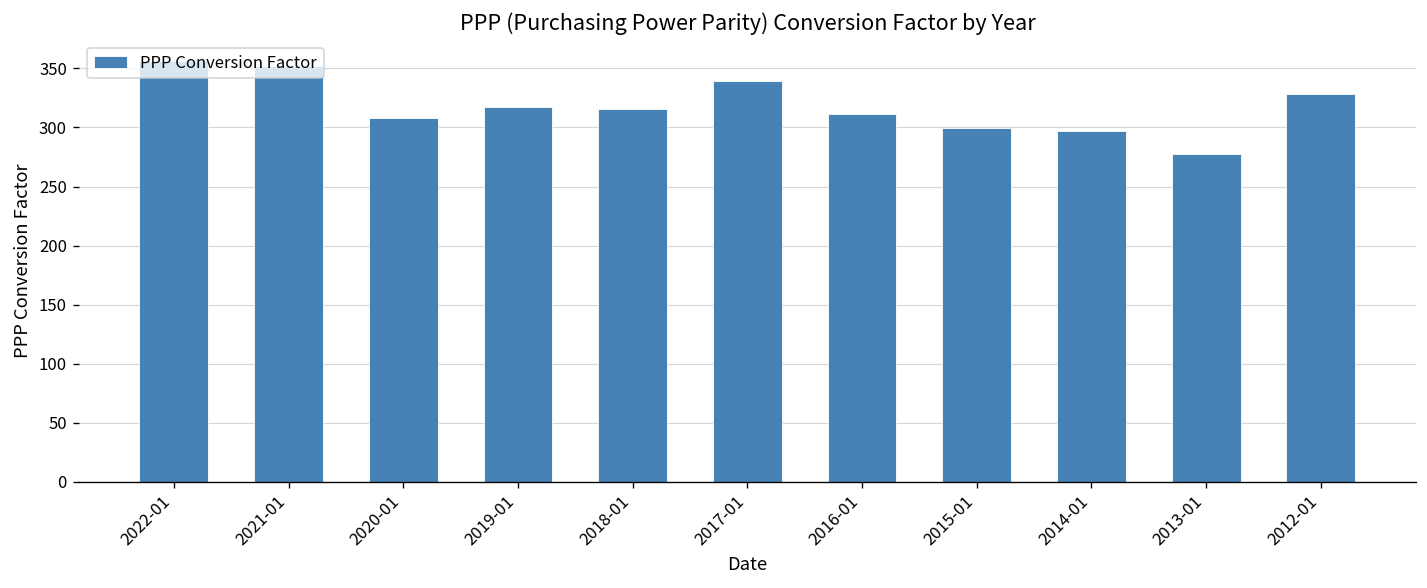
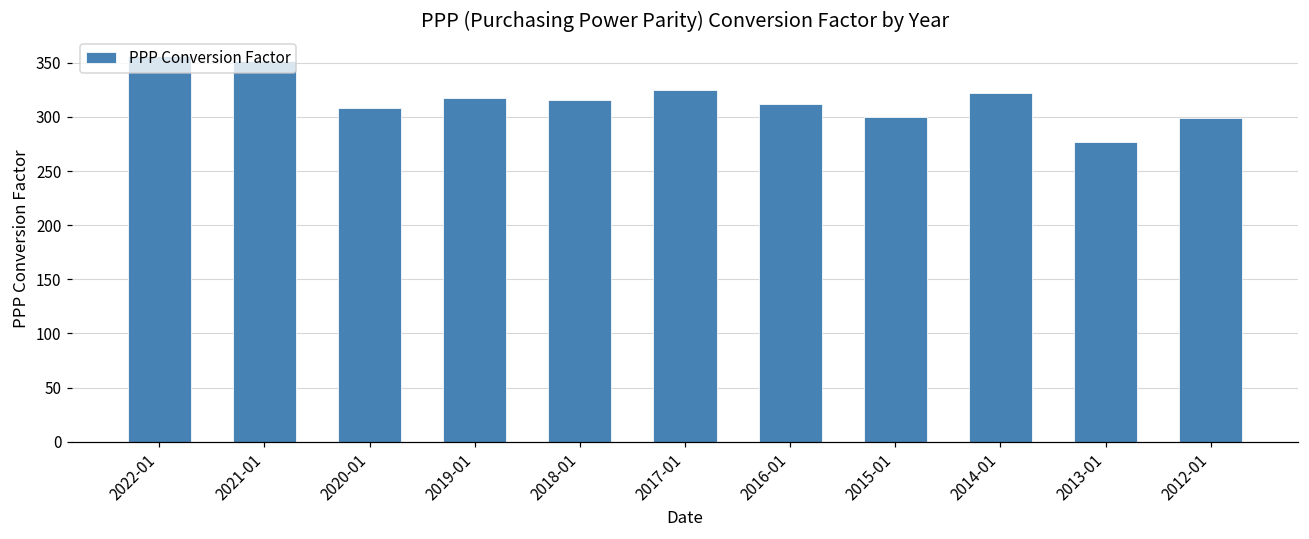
2017-01: 340 -> 330
2014-01: 300 -> 320
2012-01: 330 -> 300
